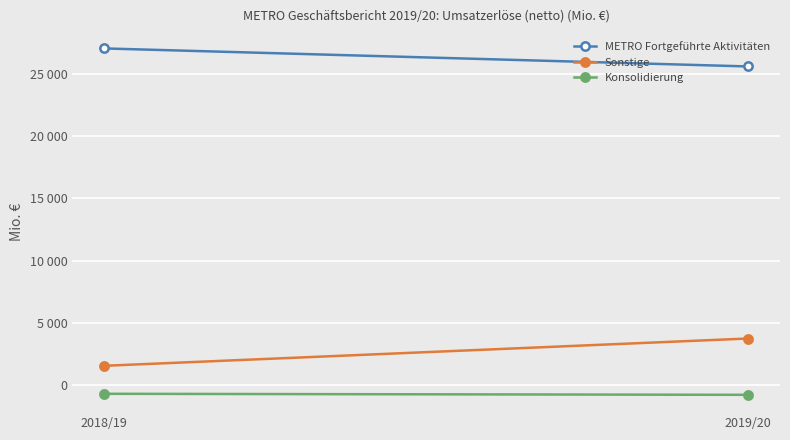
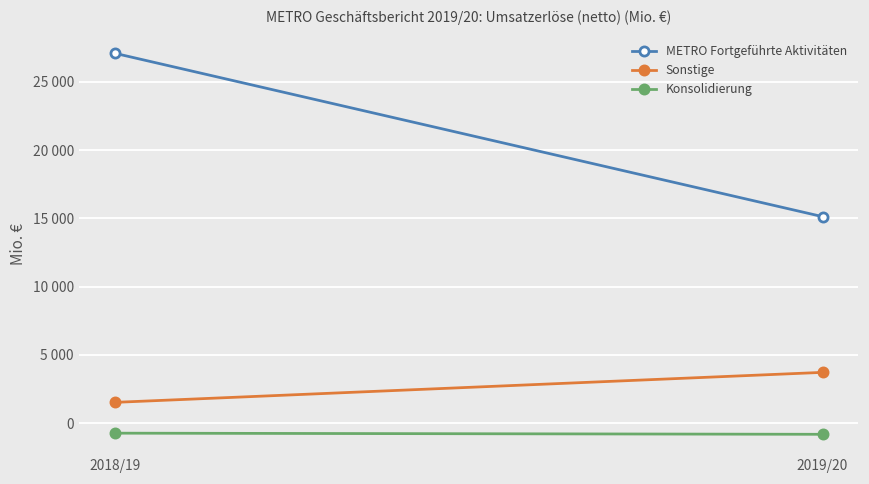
METRO Fortgeführte Aktivitäten, 2019/20: 25600 -> 15100
